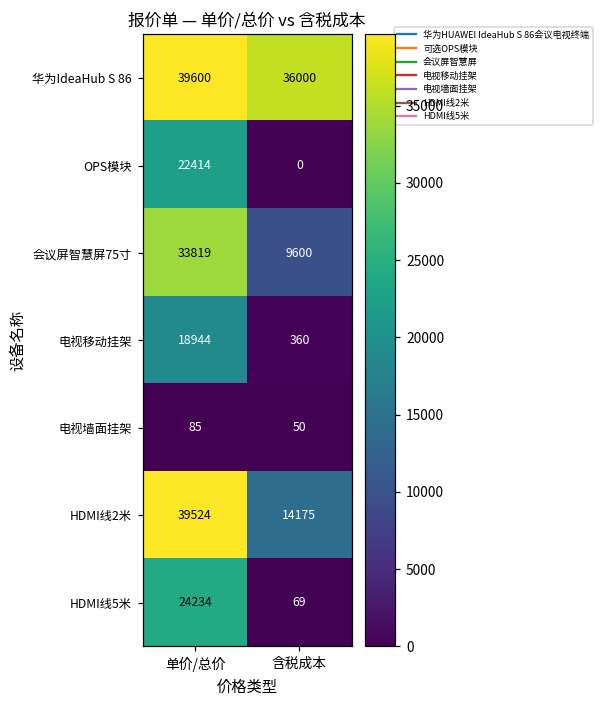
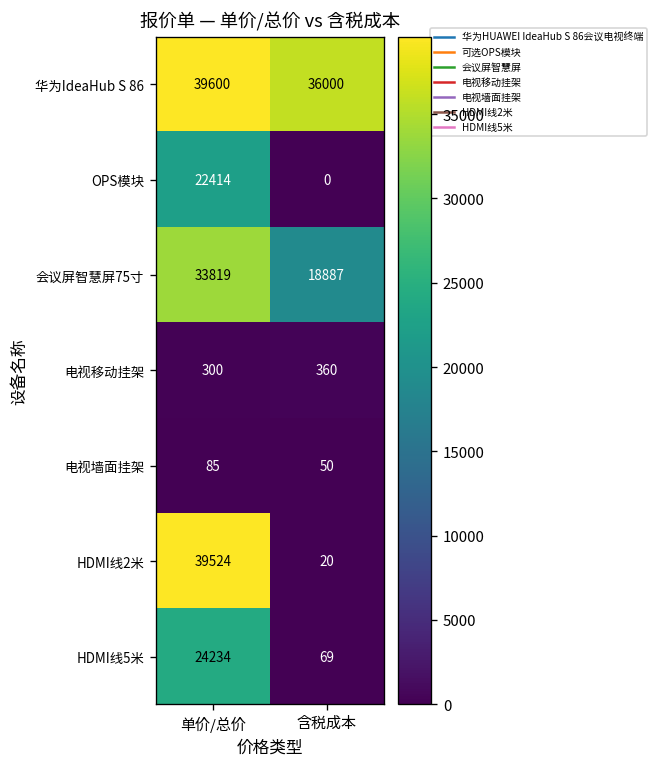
会议屏智慧屏75寸, 含税成本: 9600 -> 18887
电视移动挂架, 单价/总价: 18944 -> 300
HDMI线2米, 含税成本: 14175 -> 20
